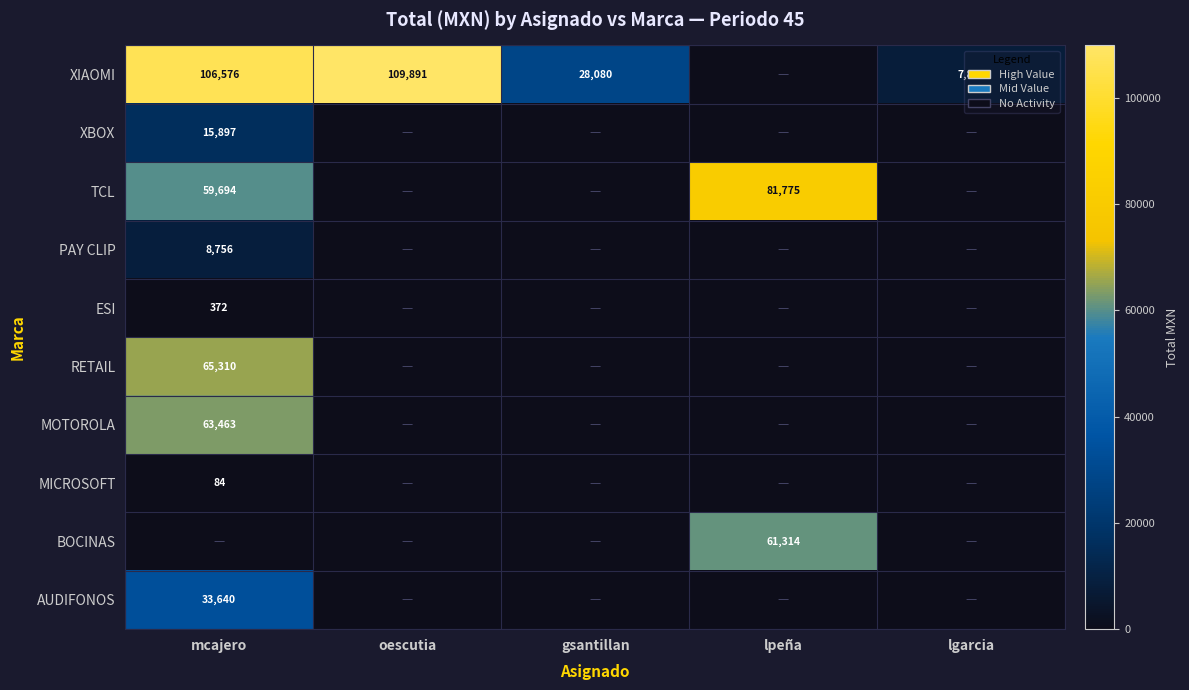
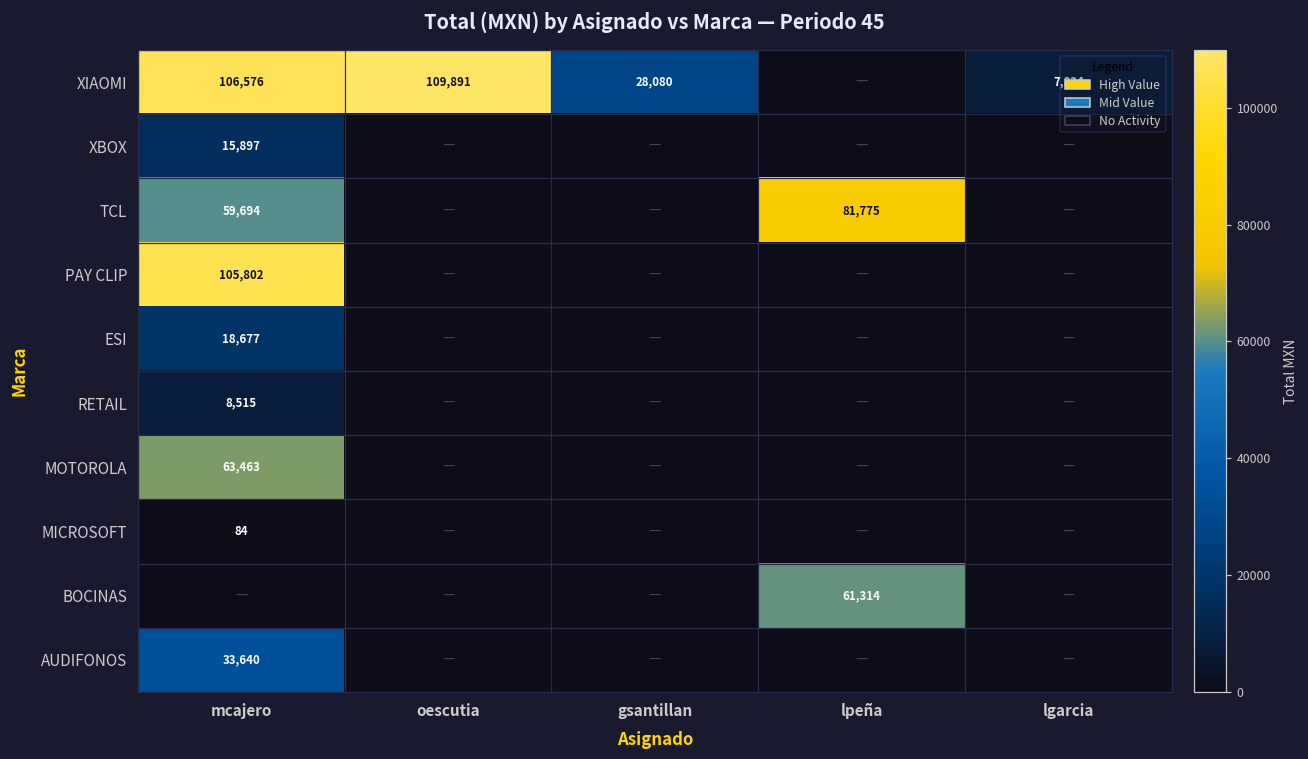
PAY CLIP, mcajero: 8,756 -> 105,802
ESI, mcajero: 372 -> 18,677
RETAIL, mcajero: 65,310 -> 8,515
